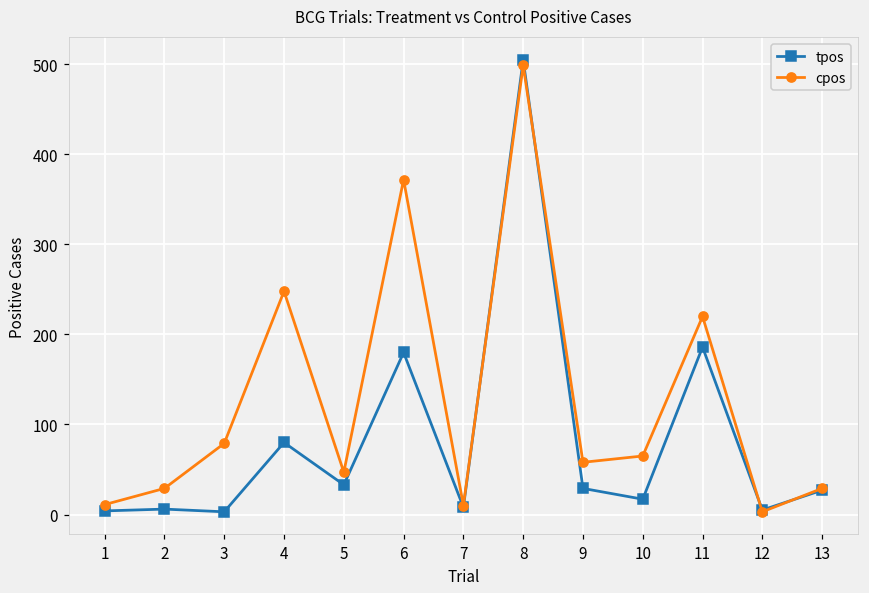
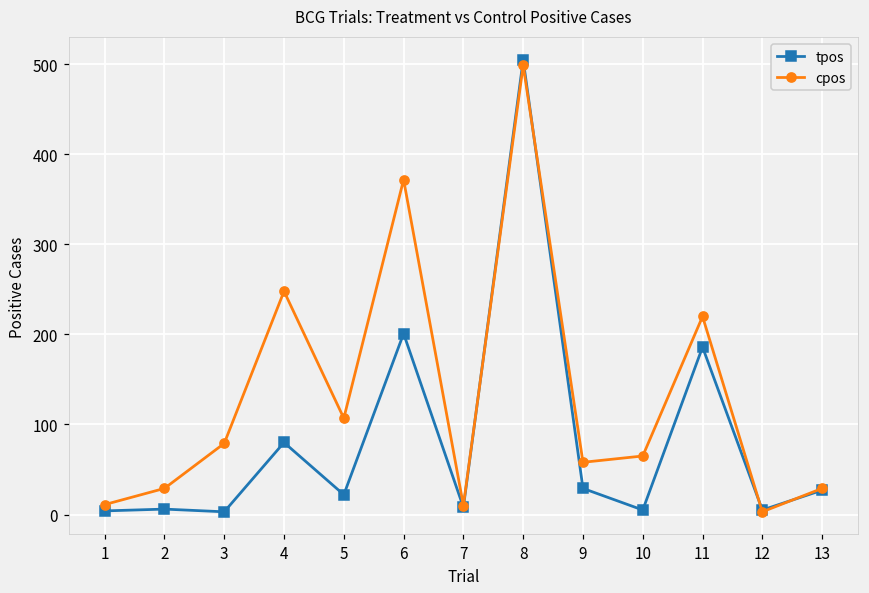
tpos, 5: 30 -> 20
cpos, 5: 50 -> 110
tpos, 6: 180 -> 200
tpos, 10: 20 -> 10
